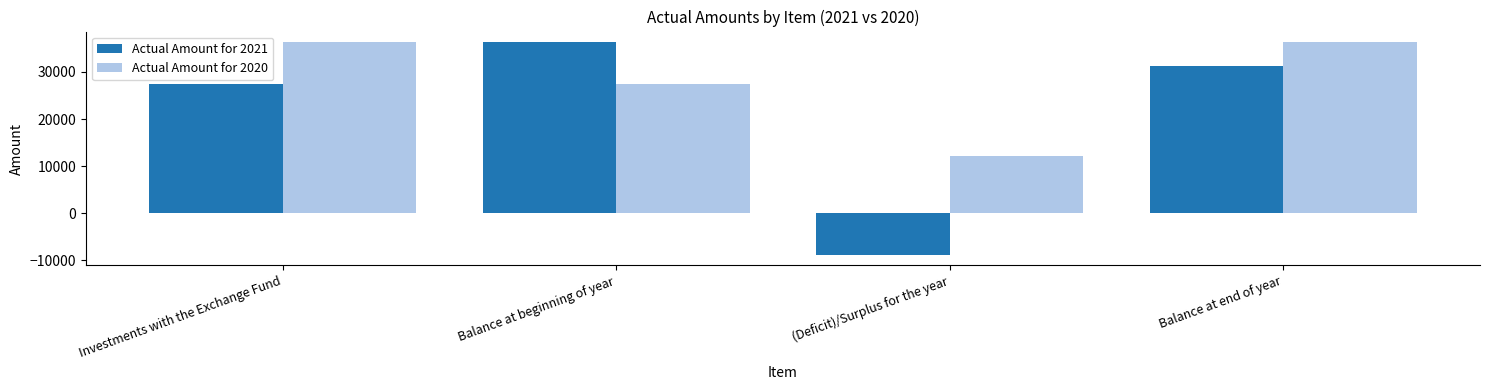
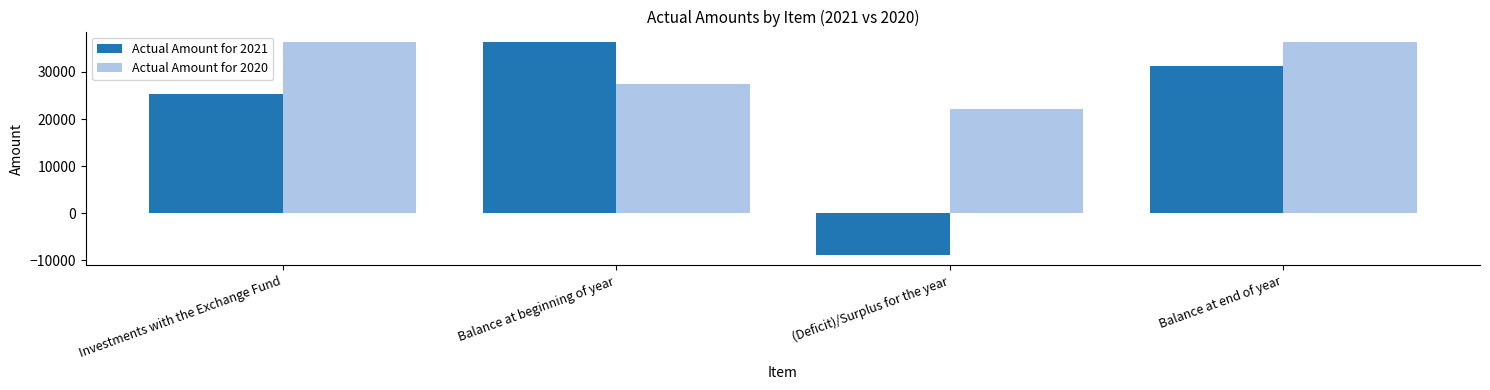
Actual Amount for 2021, Investments with the Exchange Fund: 27000 -> 25000
Actual Amount for 2020, (Deficit)/Surplus for the year: 12000 -> 22000
